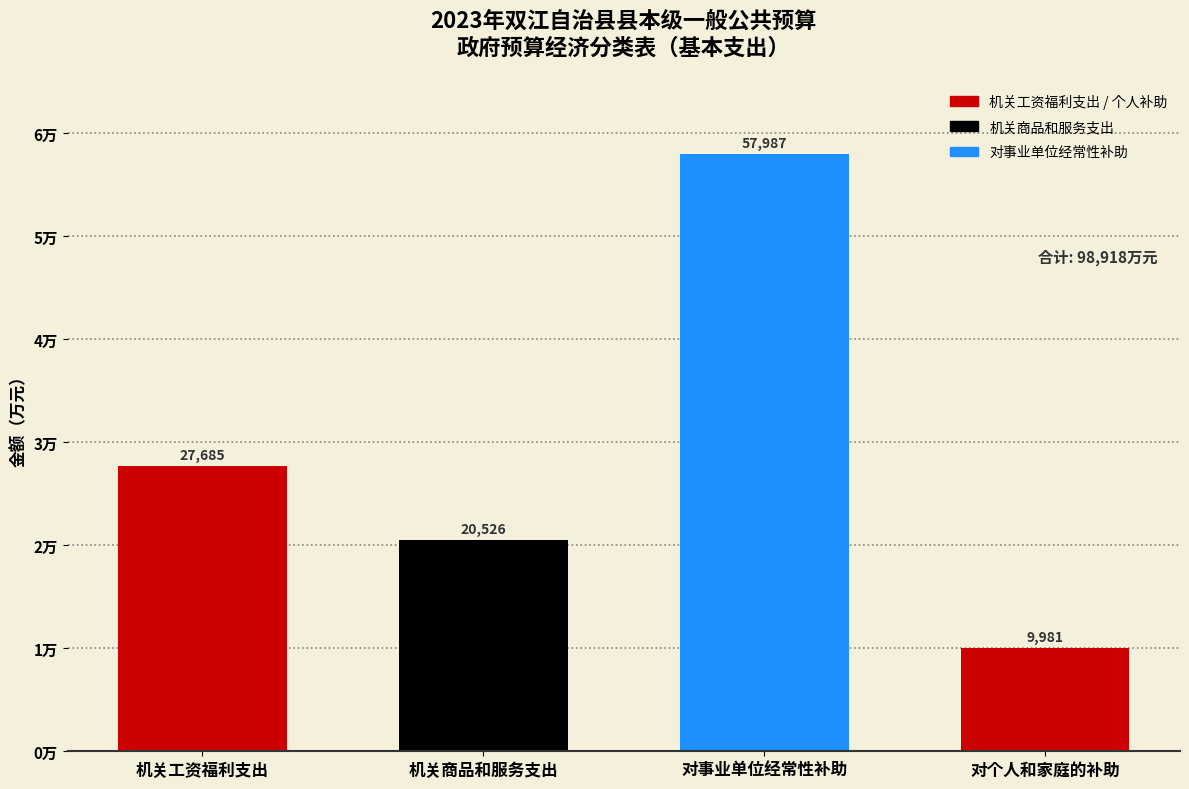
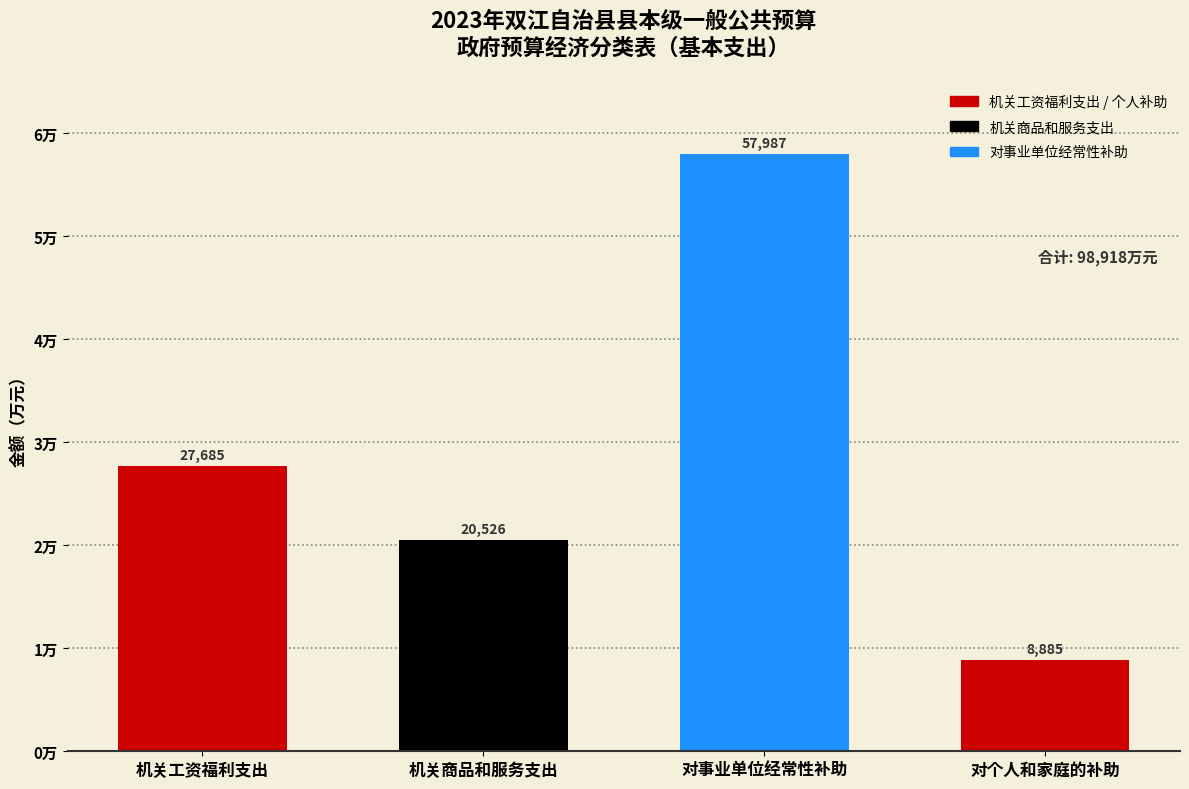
对个人和家庭的补助: 9,981 -> 8,885
